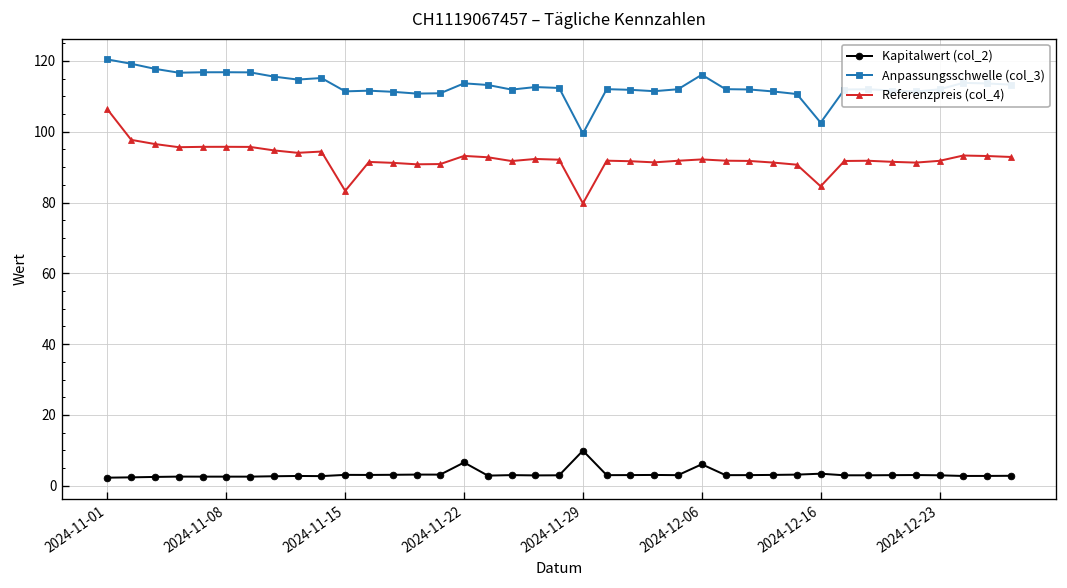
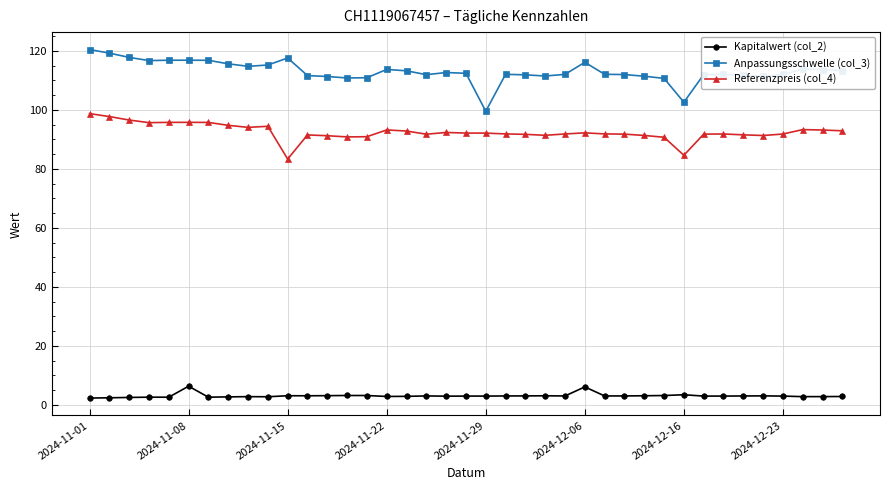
Referenzpreis (col_4), 2024-11-01: 106 -> 99
Kapitalwert (col_2), 2024-11-08: 3 -> 6
Anpassungsschwelle (col_3), 2024-11-15: 111 -> 118
Kapitalwert (col_2), 2024-11-22: 7 -> 3
Kapitalwert (col_2), 2024-11-29: 10 -> 3
Referenzpreis (col_4), 2024-11-29: 80 -> 92
